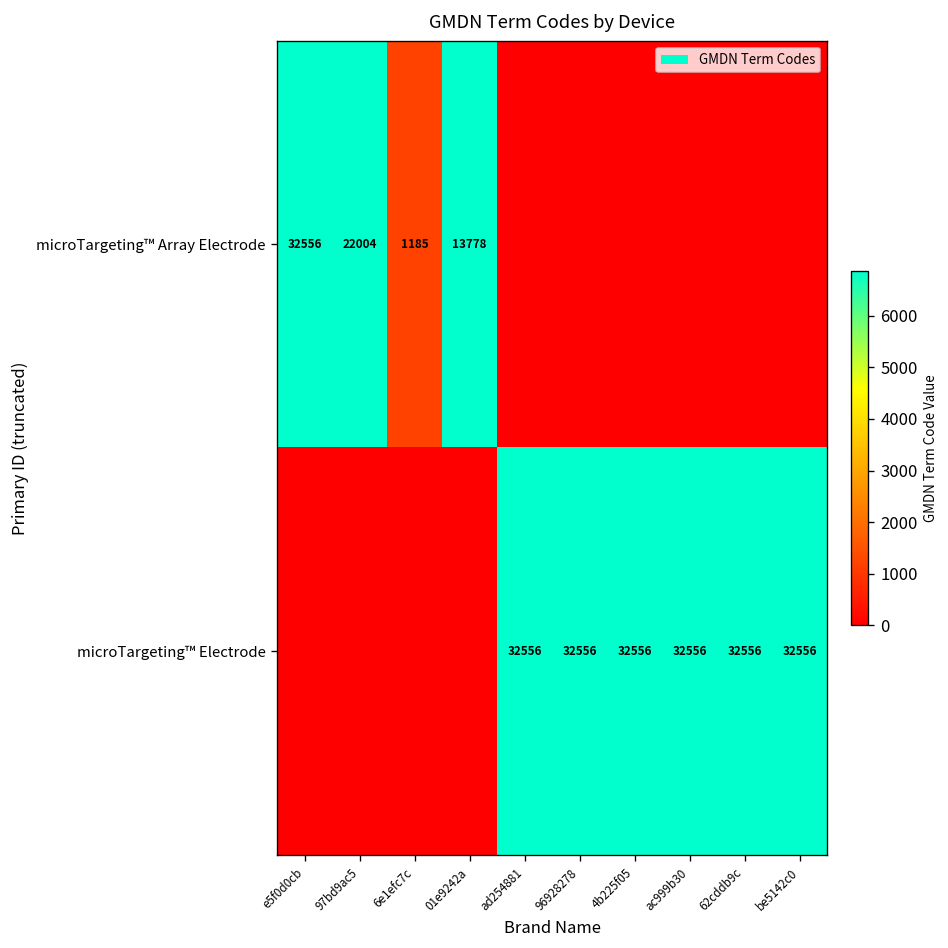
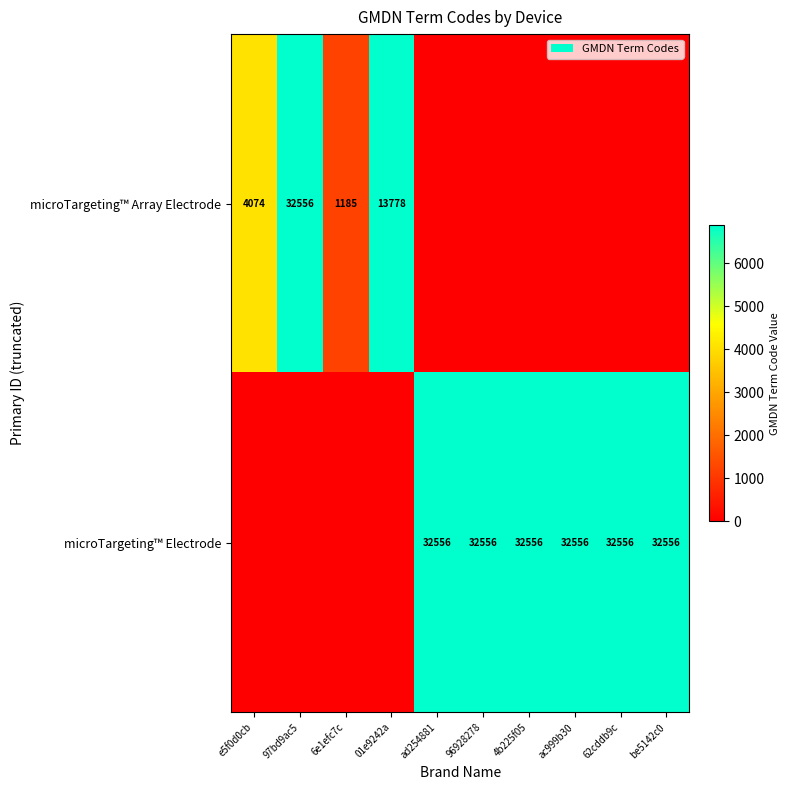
microTargeting™ Array Electrode, e5f0d0cb: 32556 -> 4074
microTargeting™ Array Electrode, 97bd9ac5: 22004 -> 32556
